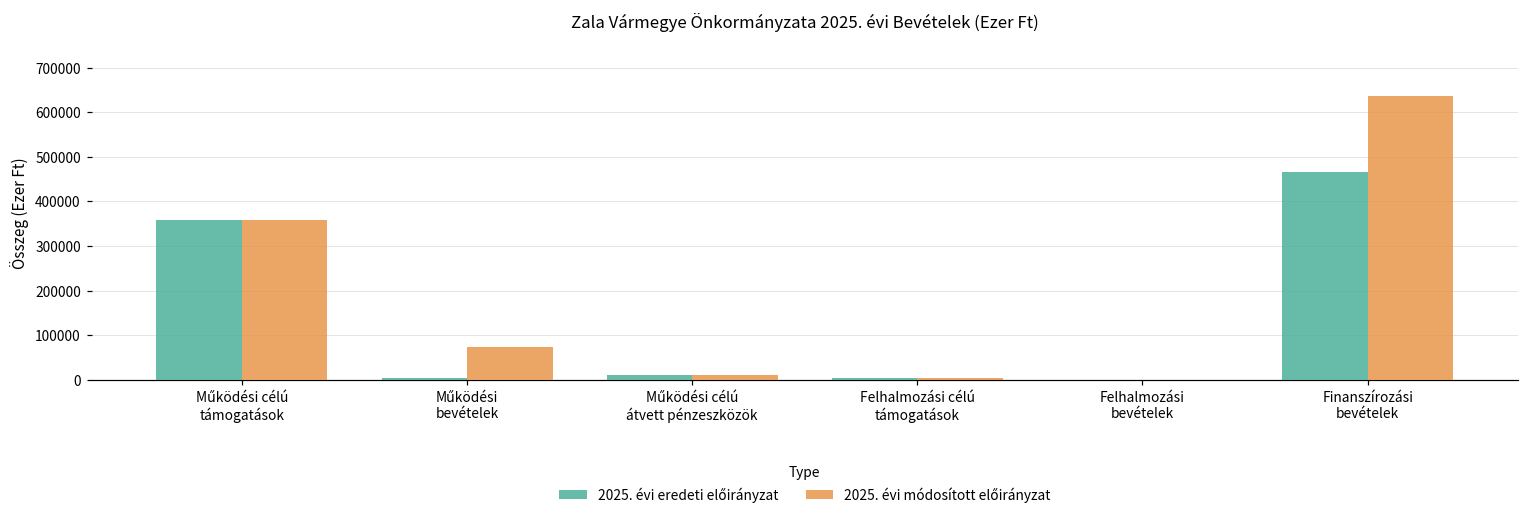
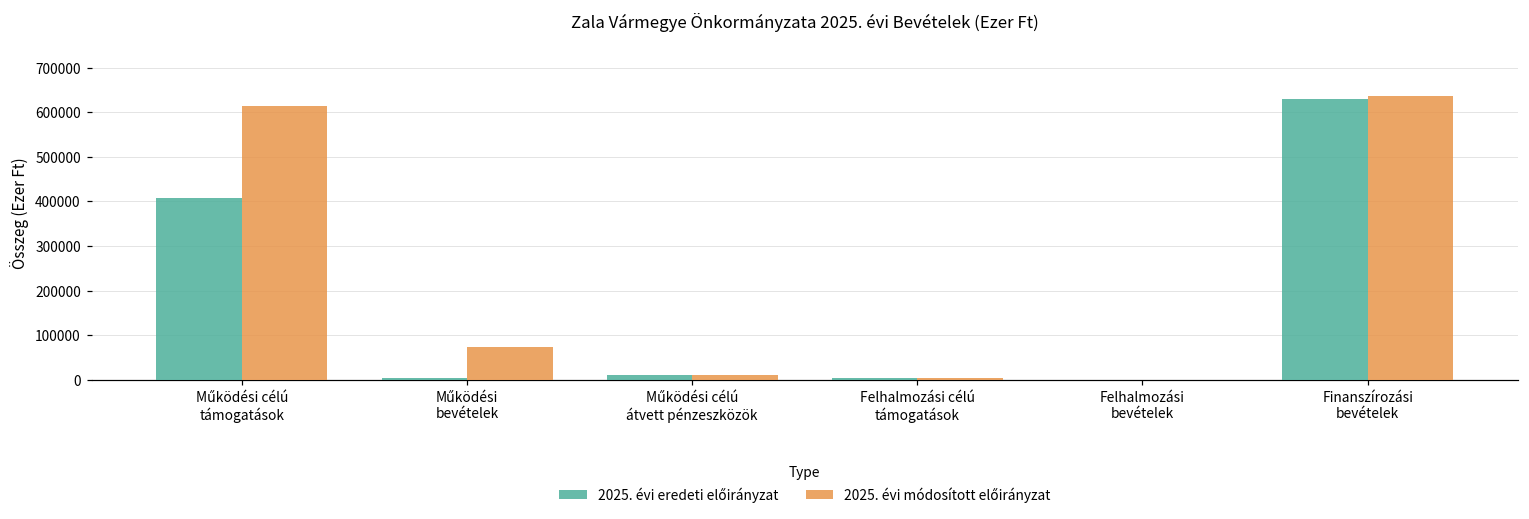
2025. évi eredeti előirányzat, Működési célú támogatások: 360000 -> 410000
2025. évi módosított előirányzat, Működési célú támogatások: 360000 -> 610000
2025. évi eredeti előirányzat, Finanszírozási bevételek: 470000 -> 630000
